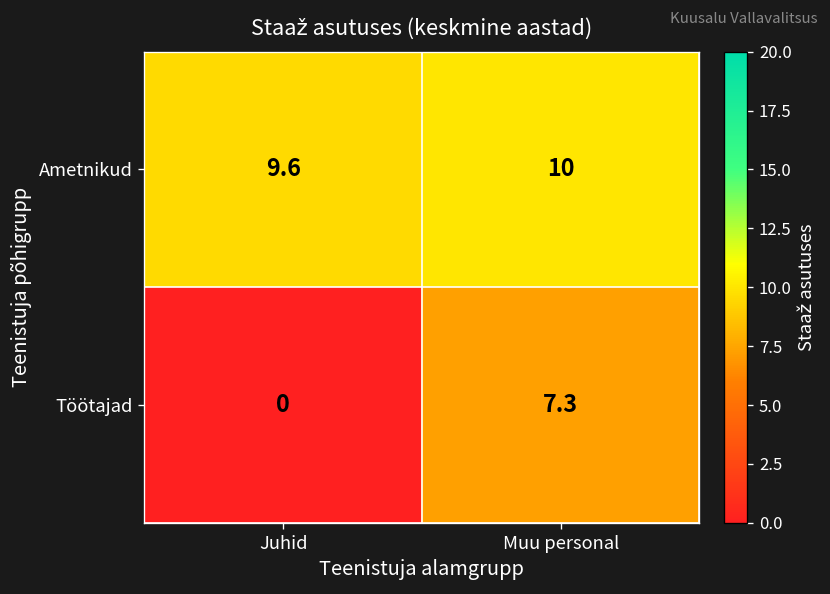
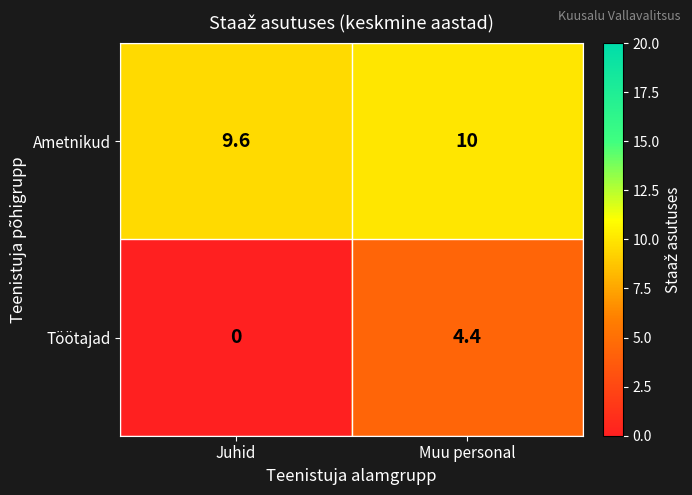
Töötajad, Muu personal: 7.3 -> 4.4
